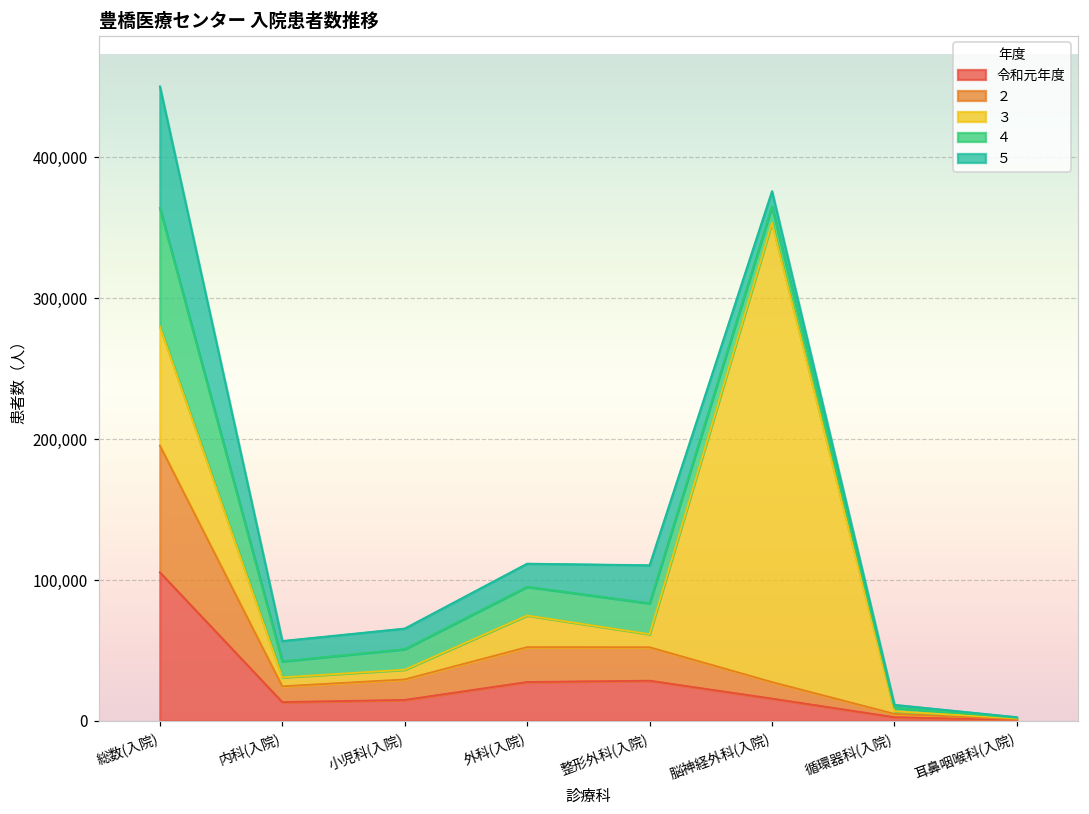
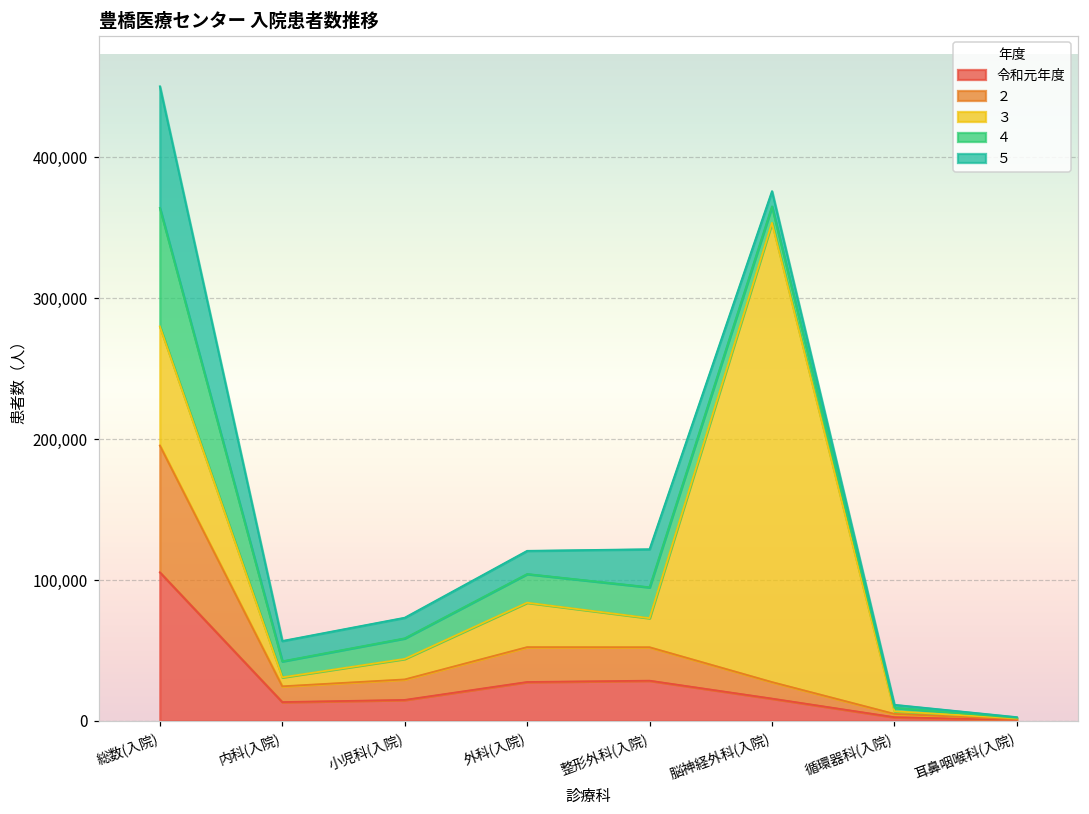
３, 小児科(入院): 7,000 -> 15,000
３, 外科(入院): 22,000 -> 32,000
３, 整形外科(入院): 9,000 -> 21,000
